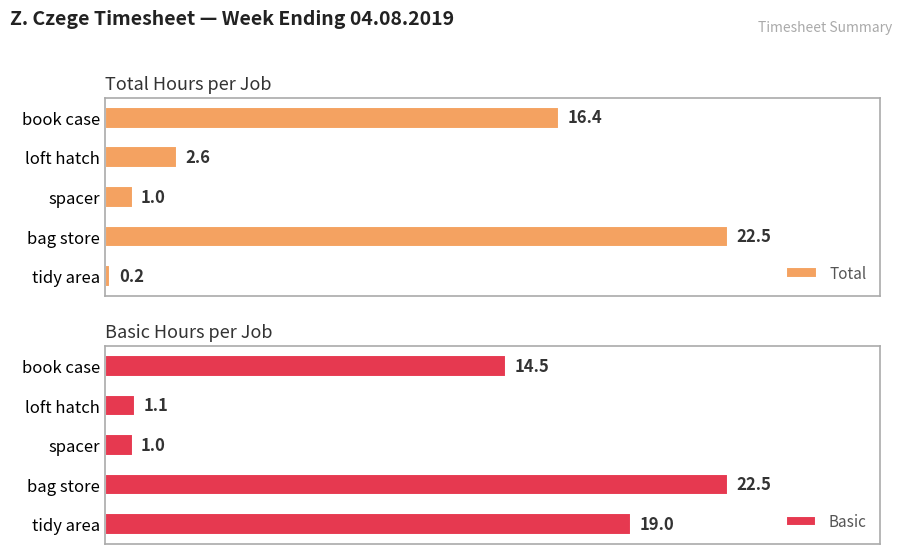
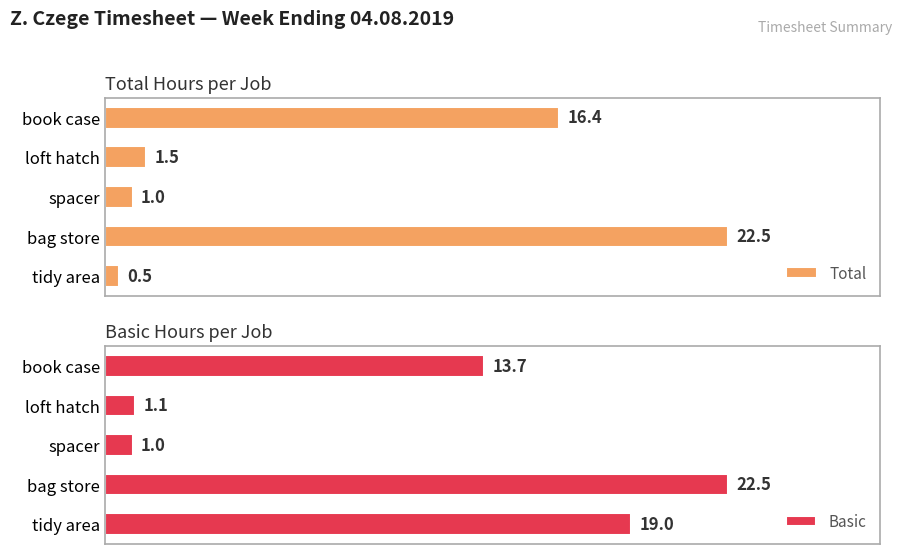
Total Hours per Job, loft hatch: 2.6 -> 1.5
Total Hours per Job, tidy area: 0.2 -> 0.5
Basic Hours per Job, book case: 14.5 -> 13.7
